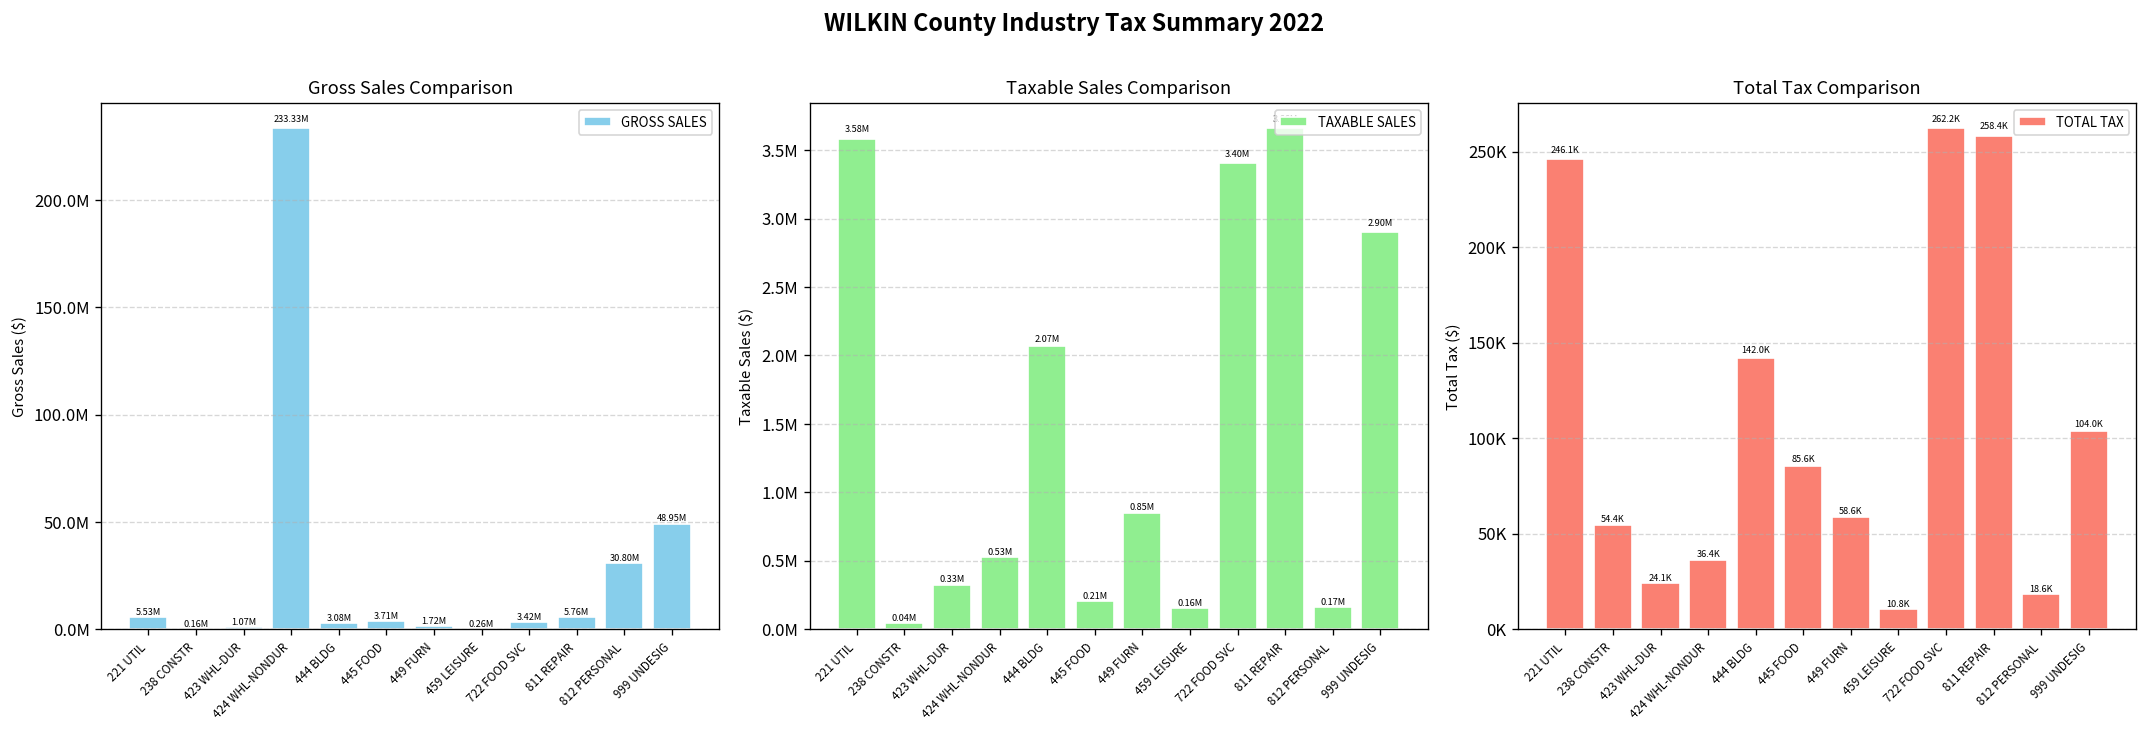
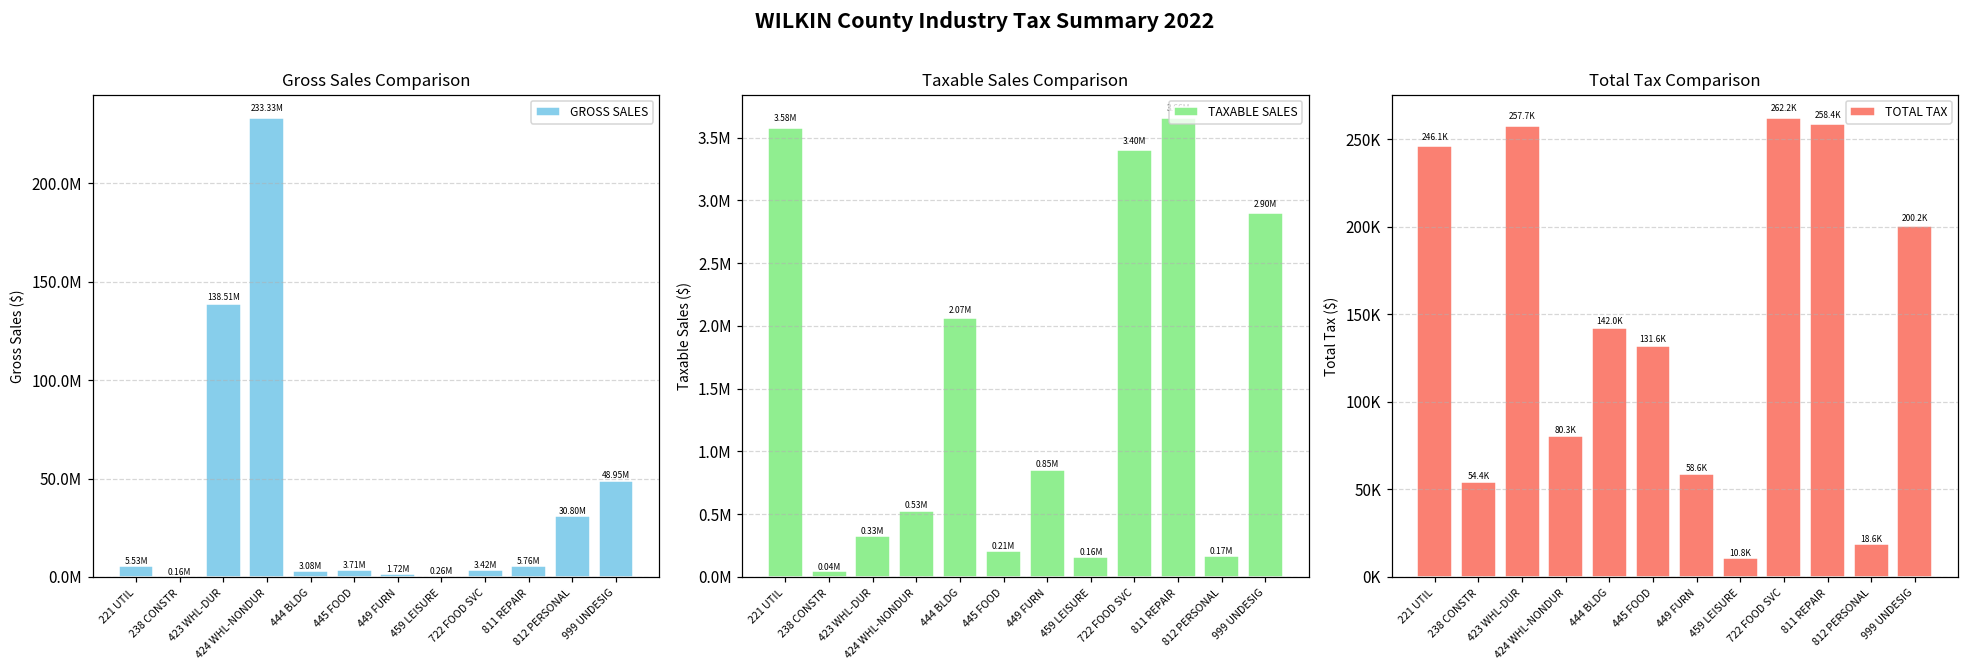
Gross Sales Comparison, 423 WHL-DUR: 1.07M -> 138.51M
Total Tax Comparison, 423 WHL-DUR: 24.1K -> 257.7K
Total Tax Comparison, 424 WHL-NONDUR: 36.4K -> 80.3K
Total Tax Comparison, 445 FOOD: 85.6K -> 131.6K
Total Tax Comparison, 999 UNDESIG: 104.0K -> 200.2K
